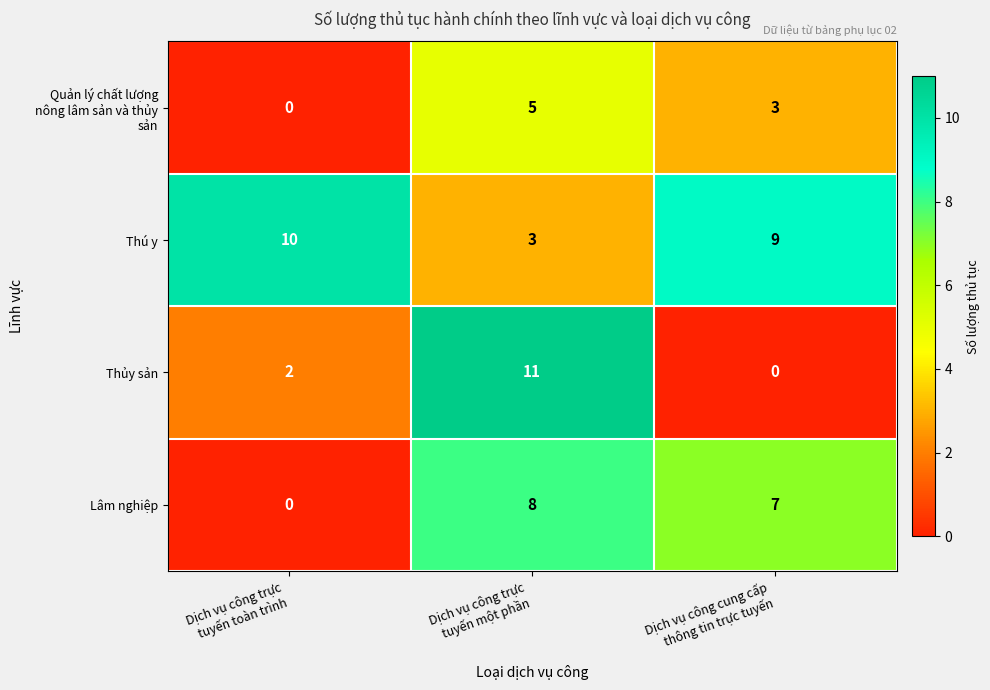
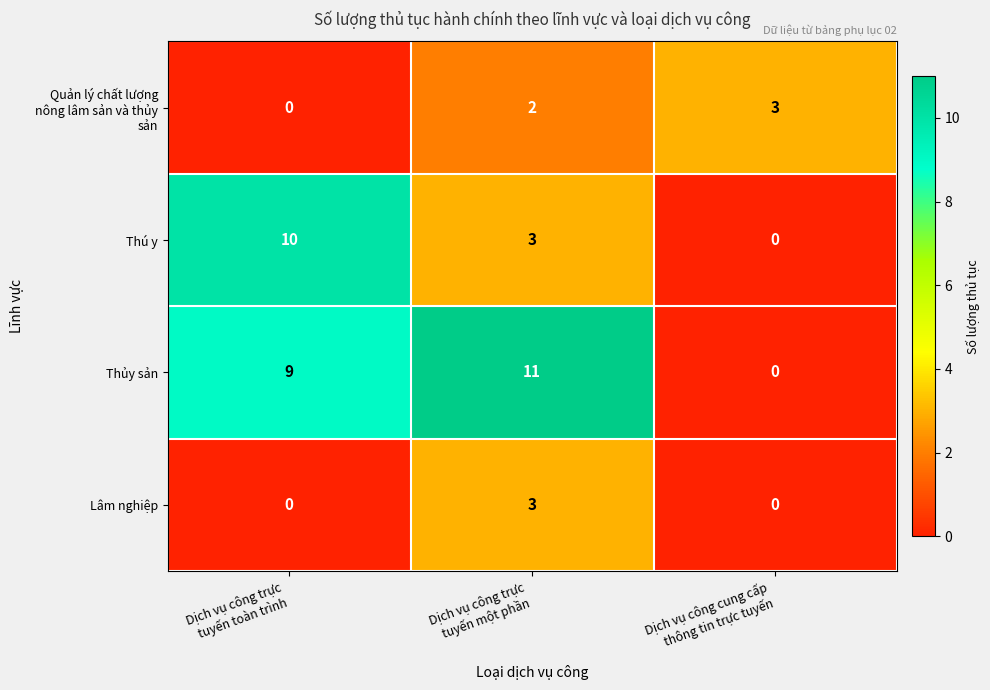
Quản lý chất lượng nông lâm sản và thủy sản, Dịch vụ công trực tuyến một phần: 5 -> 2
Thú y, Dịch vụ công cung cấp thông tin trực tuyến: 9 -> 0
Thủy sản, Dịch vụ công trực tuyến toàn trình: 2 -> 9
Lâm nghiệp, Dịch vụ công trực tuyến một phần: 8 -> 3
Lâm nghiệp, Dịch vụ công cung cấp thông tin trực tuyến: 7 -> 0
